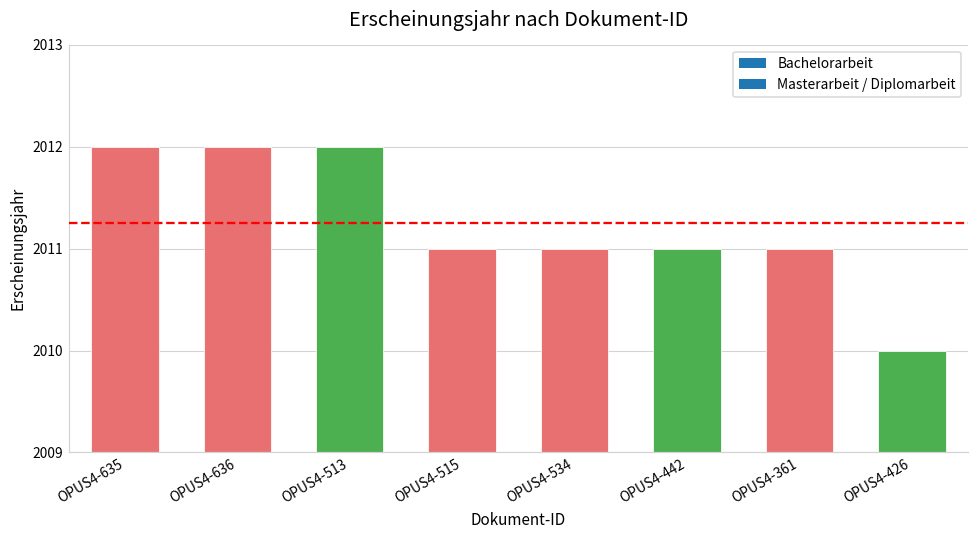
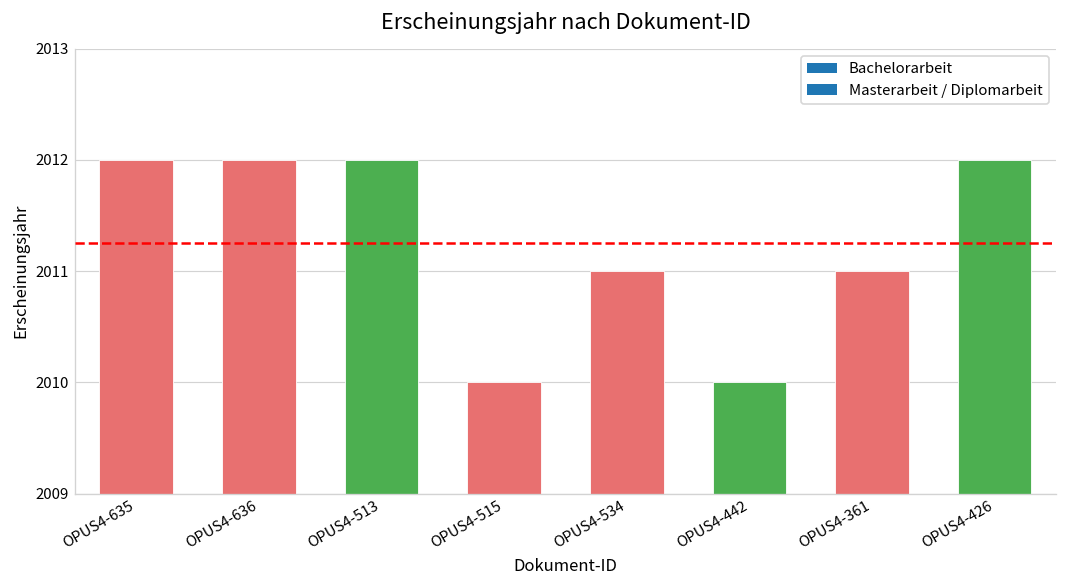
OPUS4-515: 2011 -> 2010
OPUS4-442: 2011 -> 2010
OPUS4-426: 2010 -> 2012
